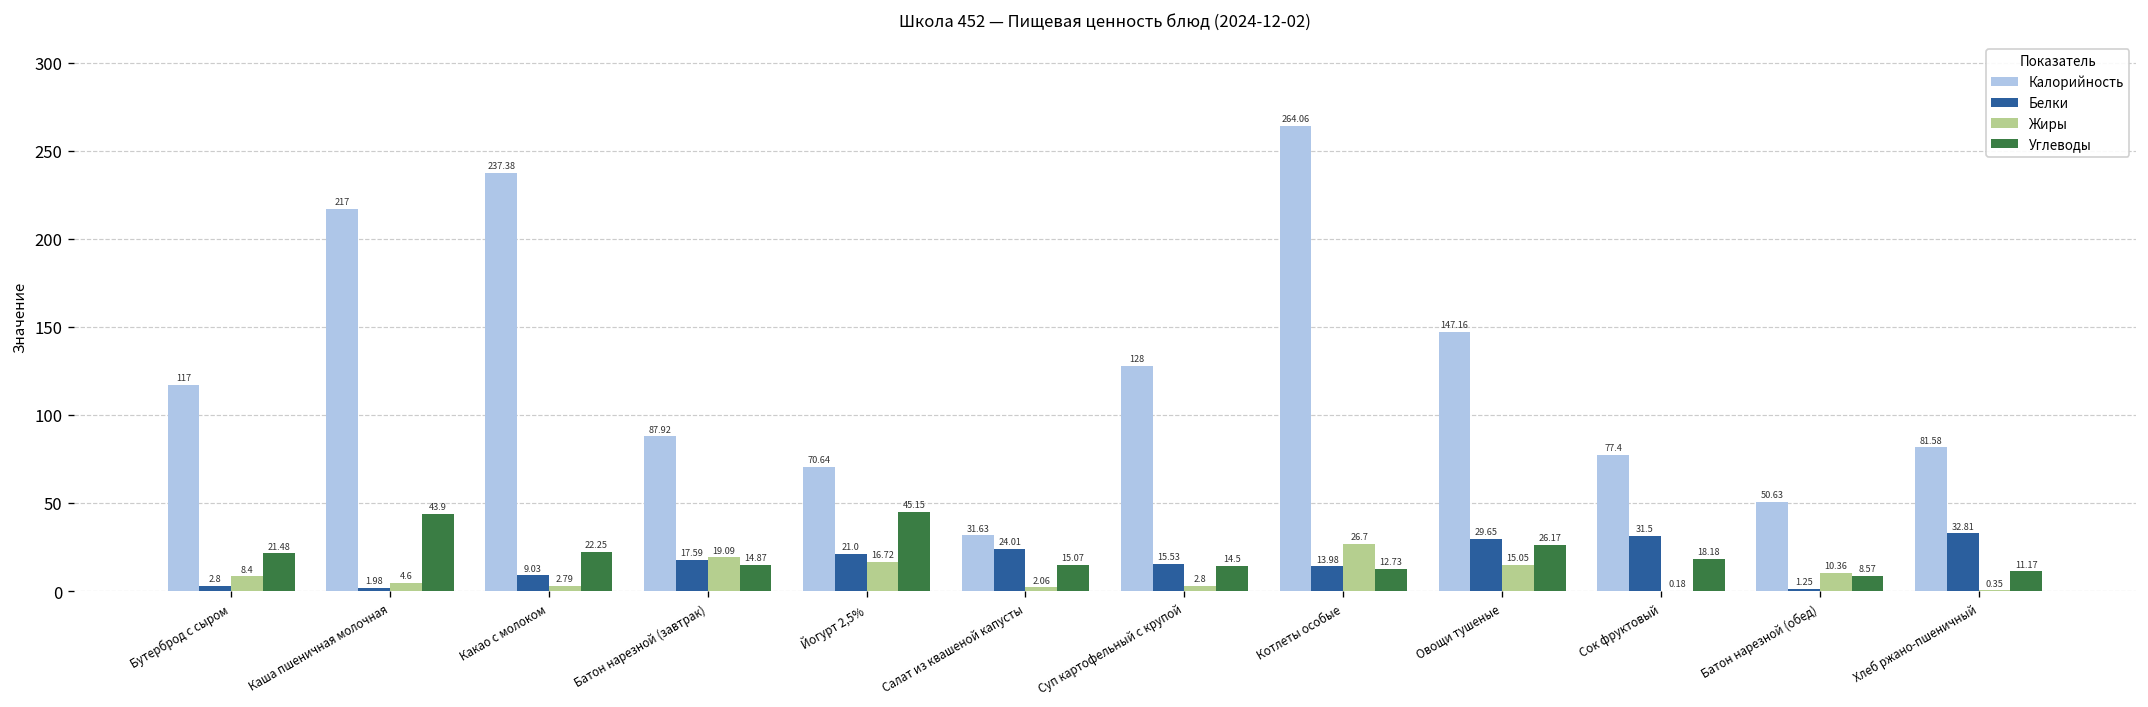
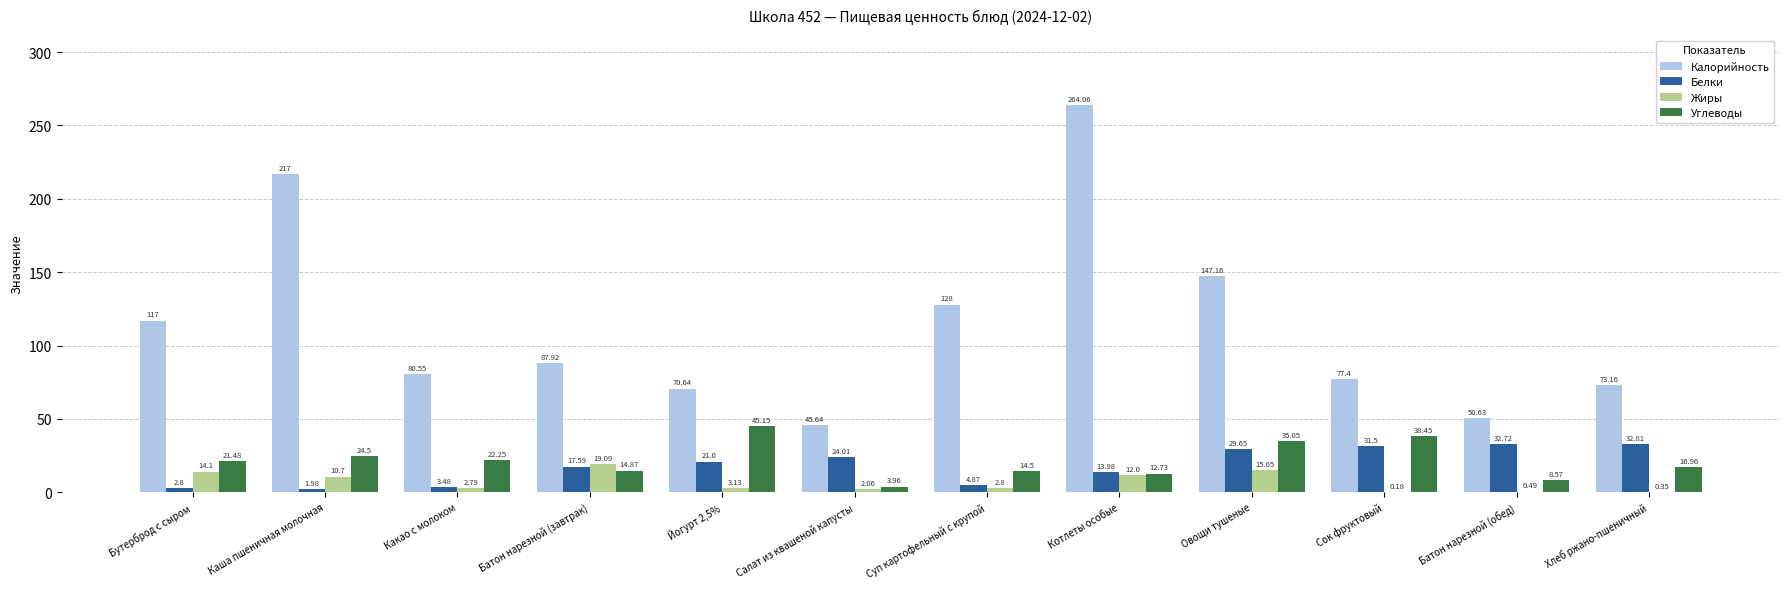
Жиры, Бутерброд с сыром: 8.4 -> 14.1
Жиры, Каша пшеничная молочная: 4.6 -> 10.7
Углеводы, Каша пшеничная молочная: 43.9 -> 24.5
Калорийность, Какао с молоком: 237.38 -> 80.55
Белки, Какао с молоком: 9.03 -> 3.48
Жиры, Йогурт 2,5%: 16.72 -> 3.13
Калорийность, Салат из квашеной капусты: 31.63 -> 45.64
Углеводы, Салат из квашеной капусты: 15.07 -> 3.96
Белки, Суп картофельный с крупой: 15.53 -> 4.87
Жиры, Котлеты особые: 26.7 -> 12.0
Углеводы, Овощи тушеные: 26.17 -> 35.05
Углеводы, Сок фруктовый: 18.18 -> 38.45
Белки, Батон нарезной (обед): 1.25 -> 32.72
Жиры, Батон нарезной (обед): 10.36 -> 0.49
Калорийность, Хлеб ржано-пшеничный: 81.58 -> 73.16
Углеводы, Хлеб ржано-пшеничный: 11.17 -> 16.96
